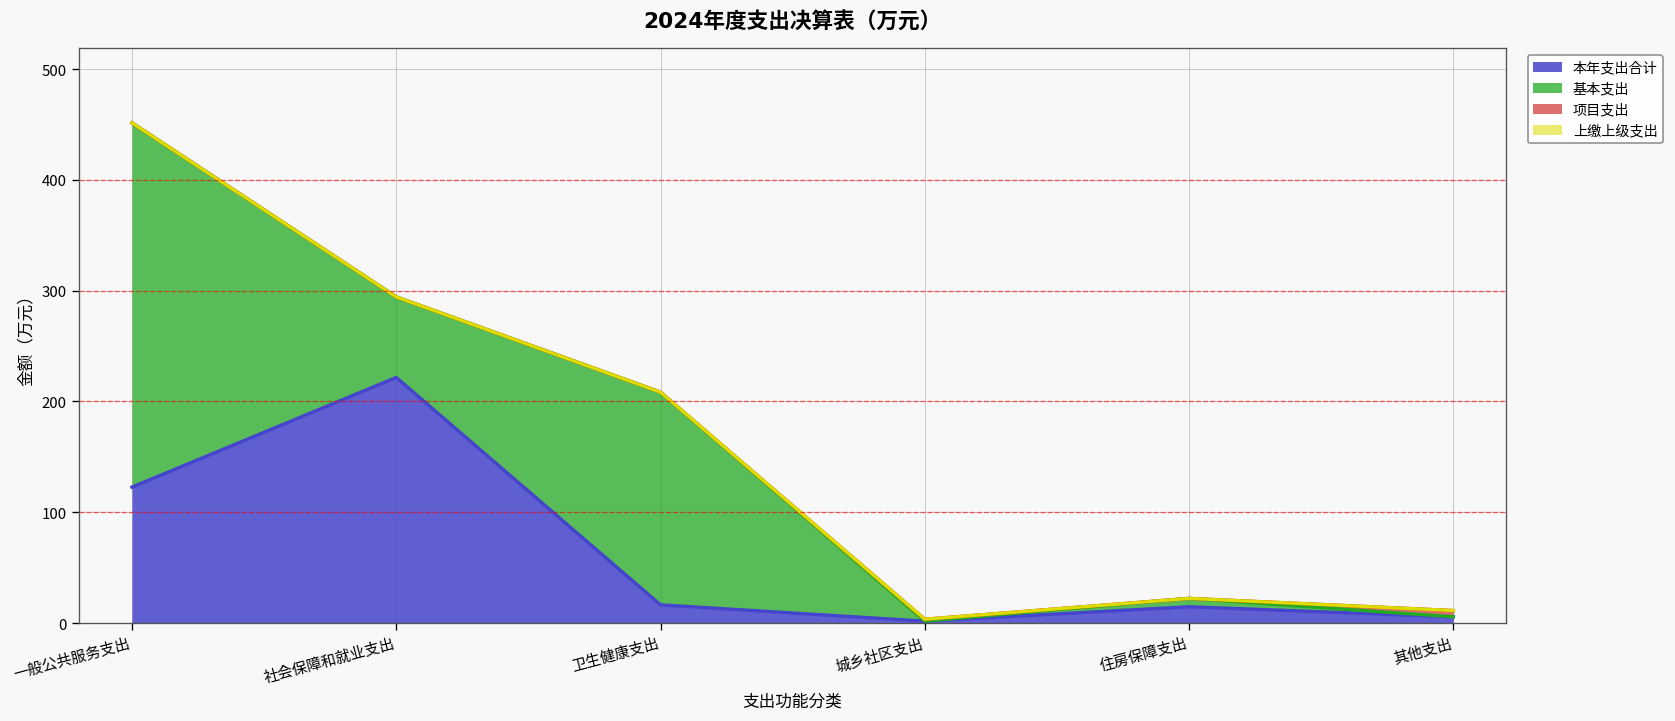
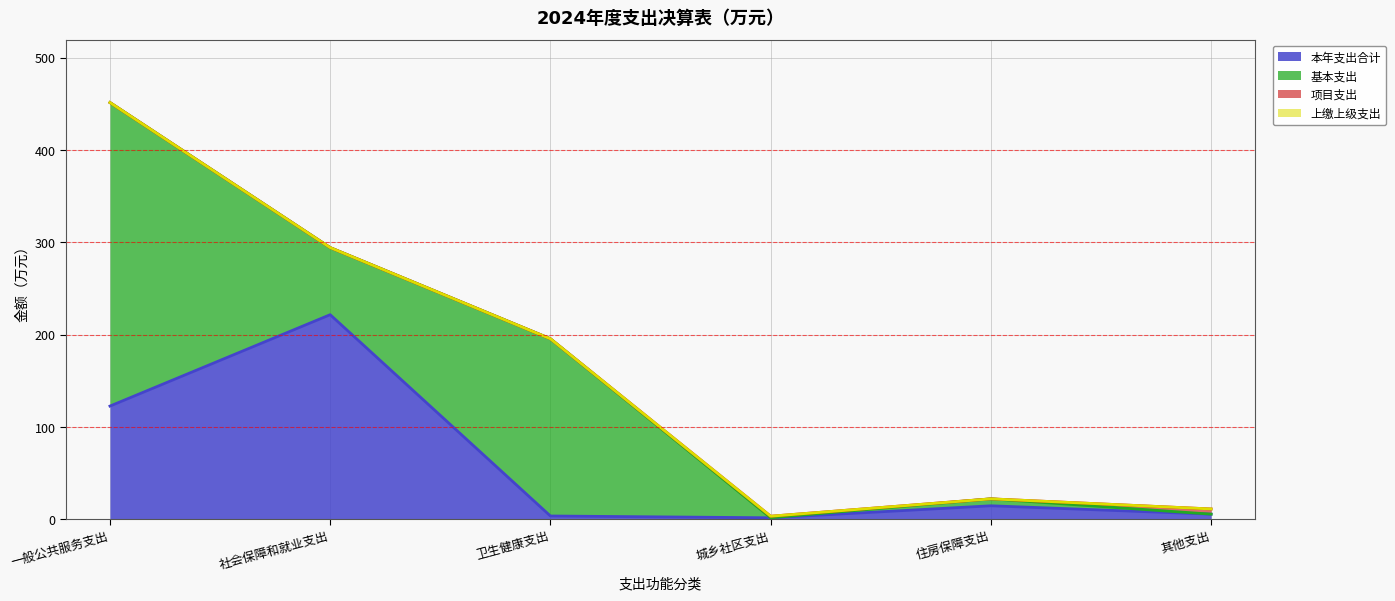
本年支出合计, 卫生健康支出: 20 -> 0
